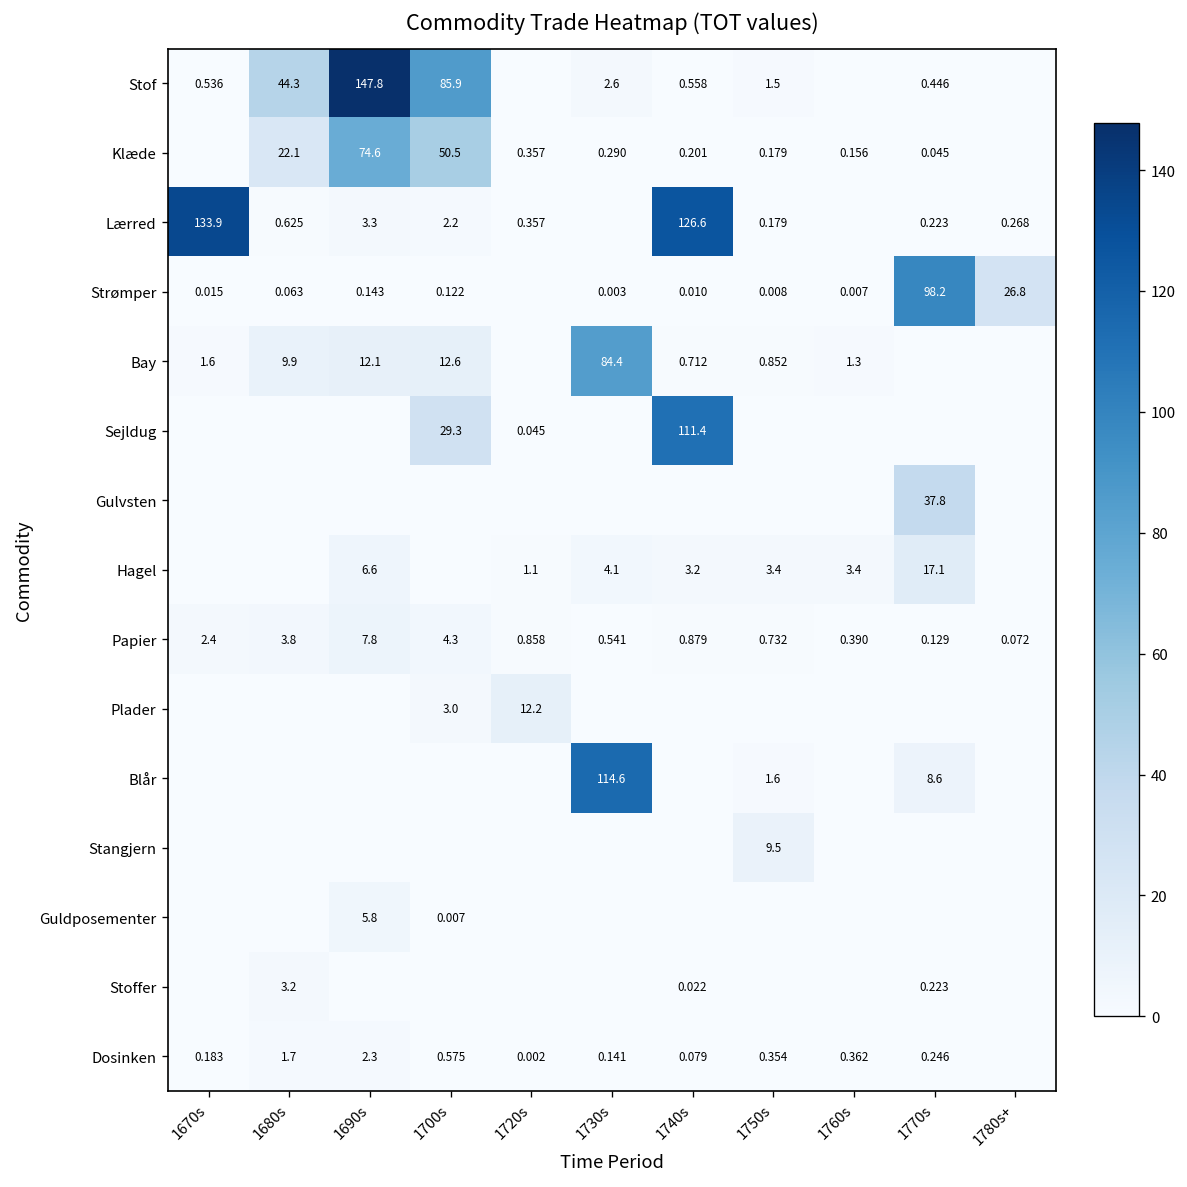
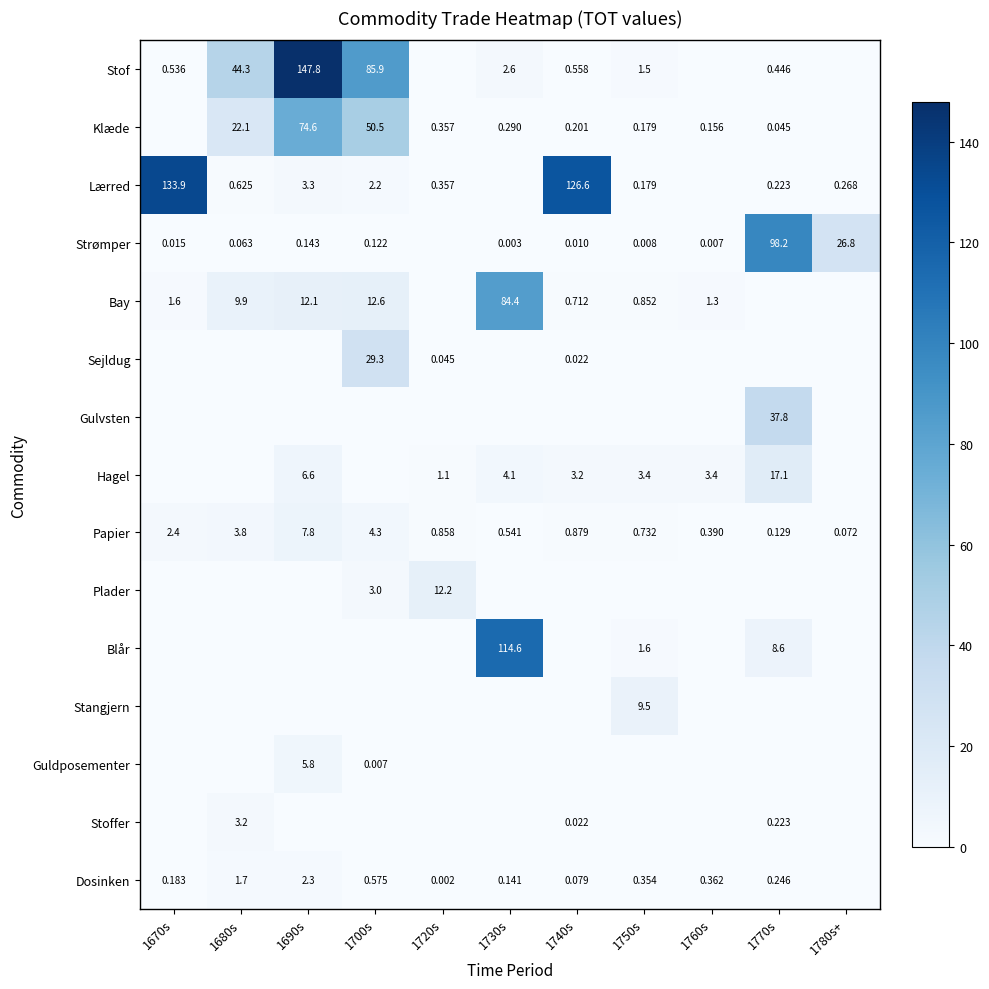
Sejldug, 1740s: 111.4 -> 0.022
